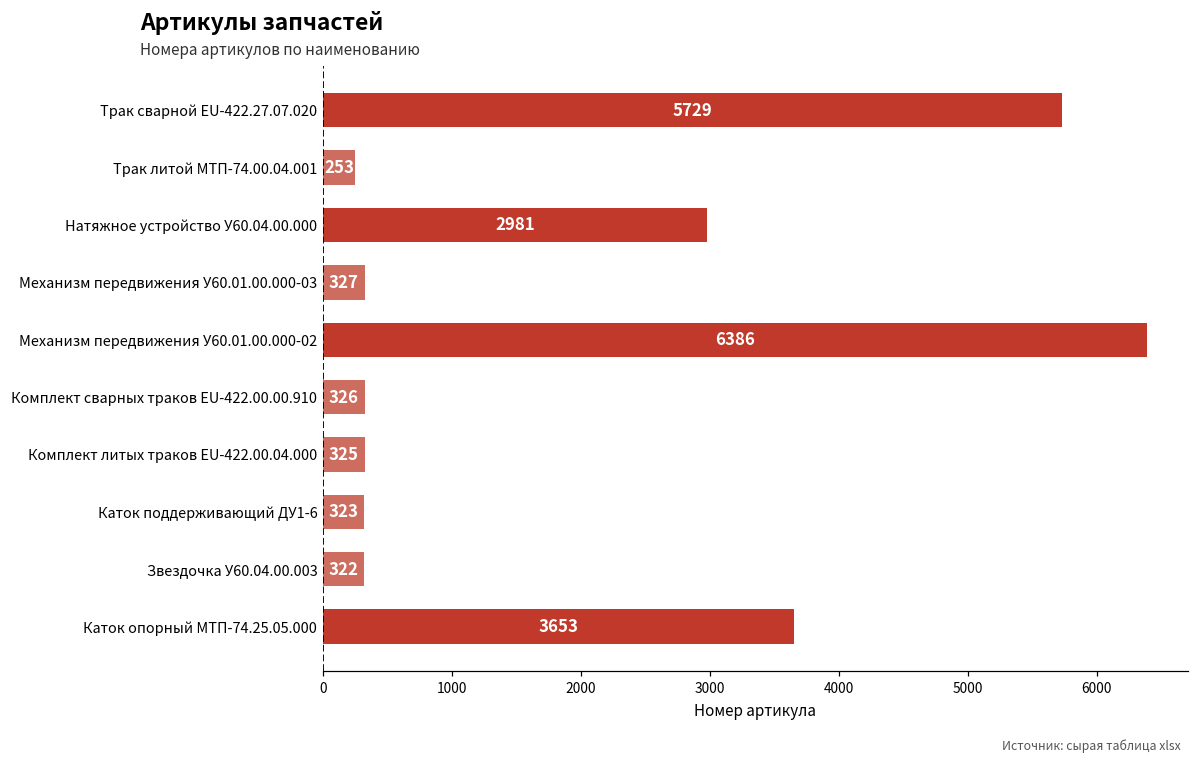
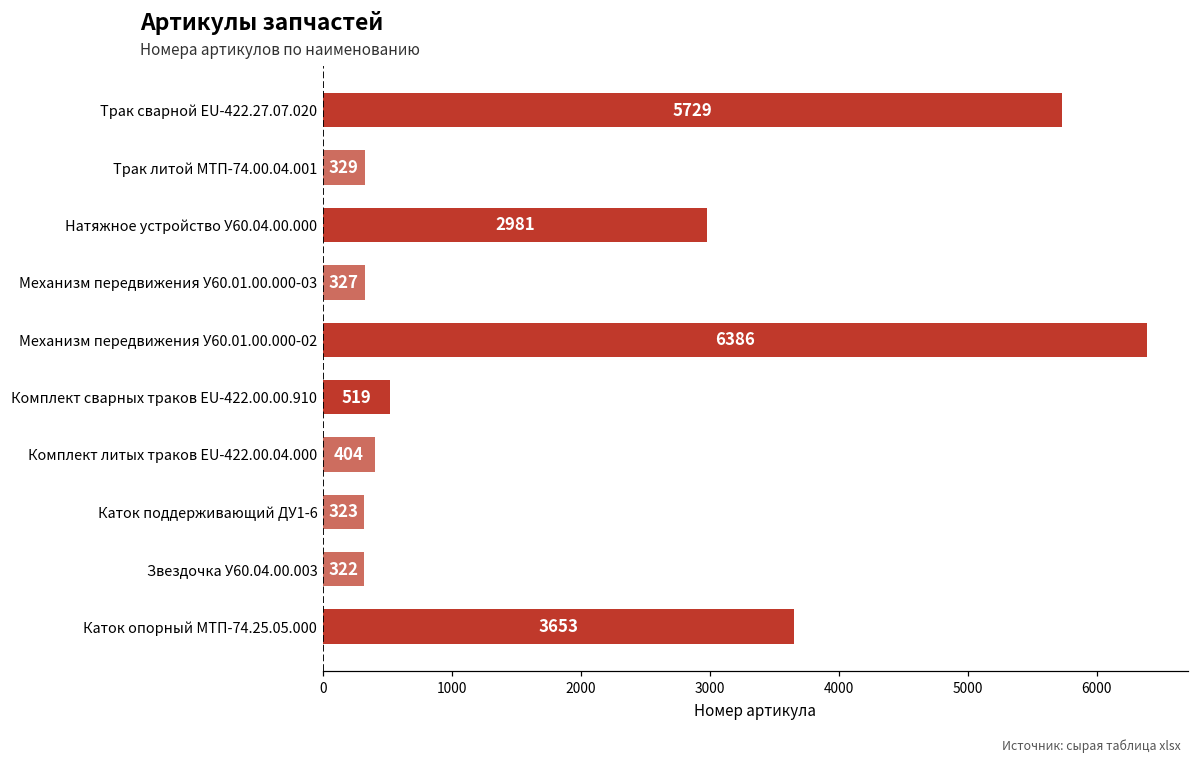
Трак литой МТП-74.00.04.001: 253 -> 329
Комплект сварных траков EU-422.00.00.910: 326 -> 519
Комплект литых траков EU-422.00.04.000: 325 -> 404
